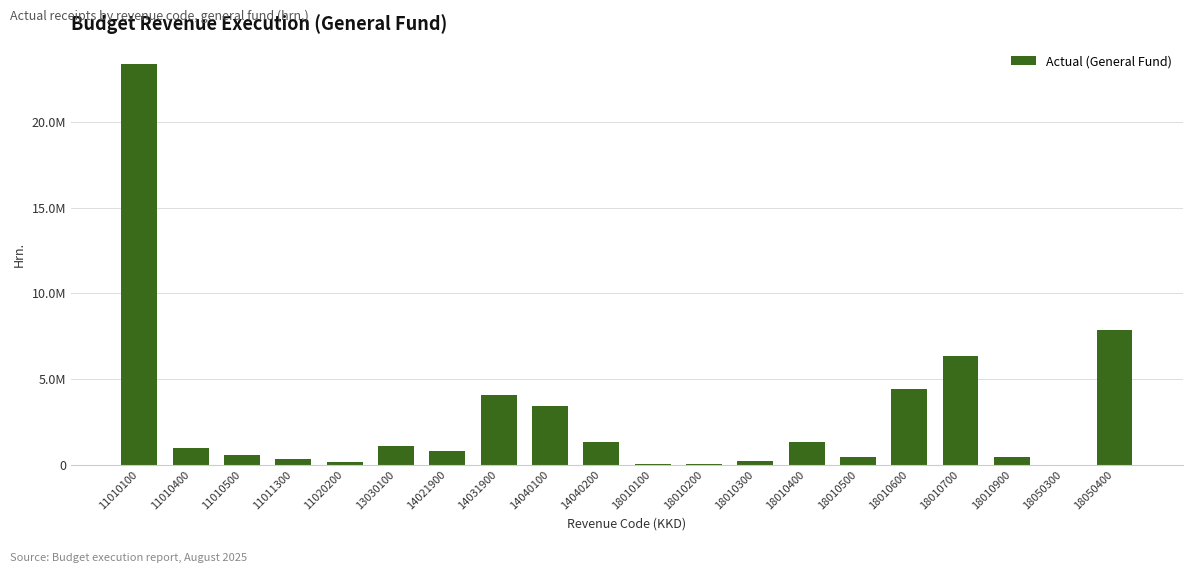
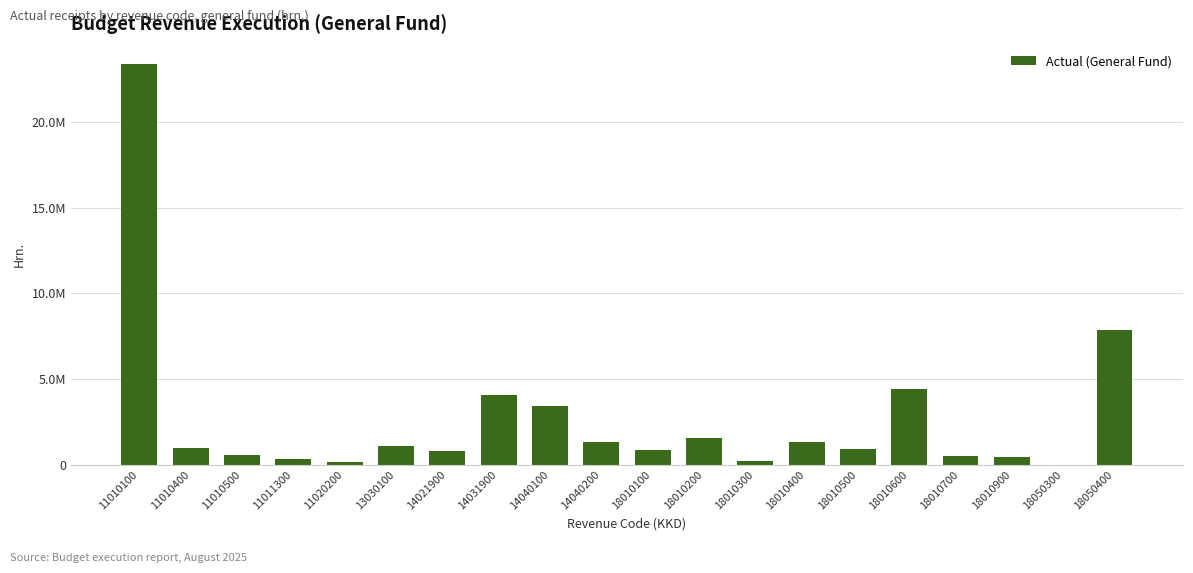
18010100: 0 -> 900000
18010200: 100000 -> 1500000
18010500: 400000 -> 900000
18010700: 6300000 -> 500000
